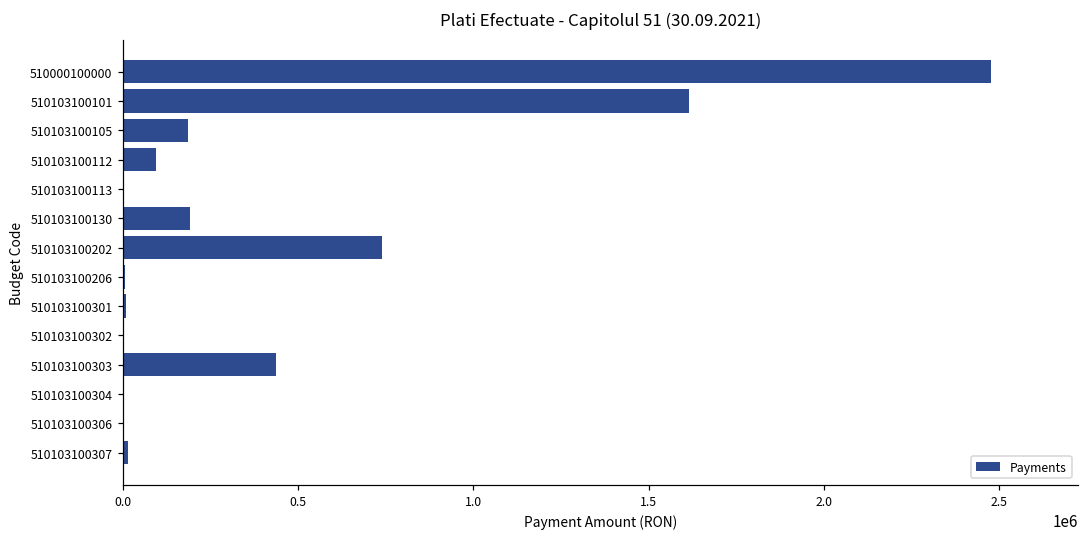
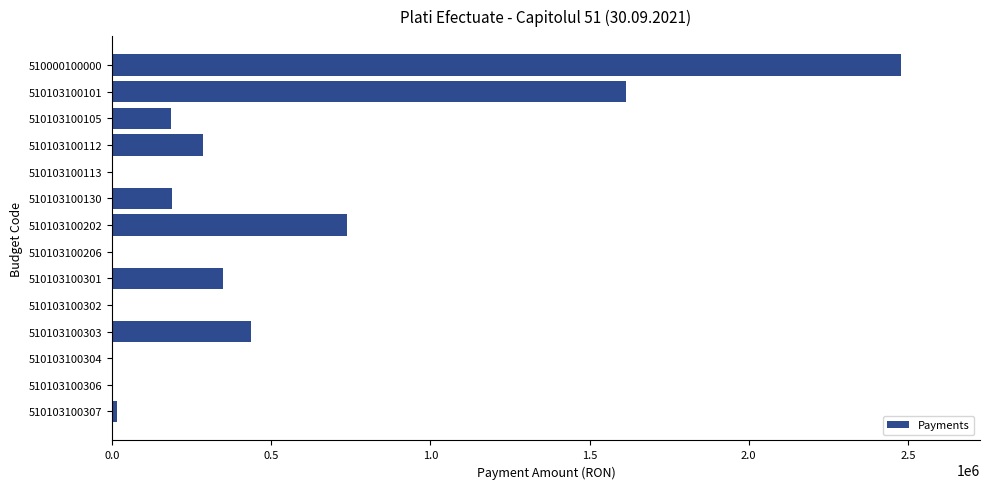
510103100112: 90000 -> 290000
510103100301: 10000 -> 350000
